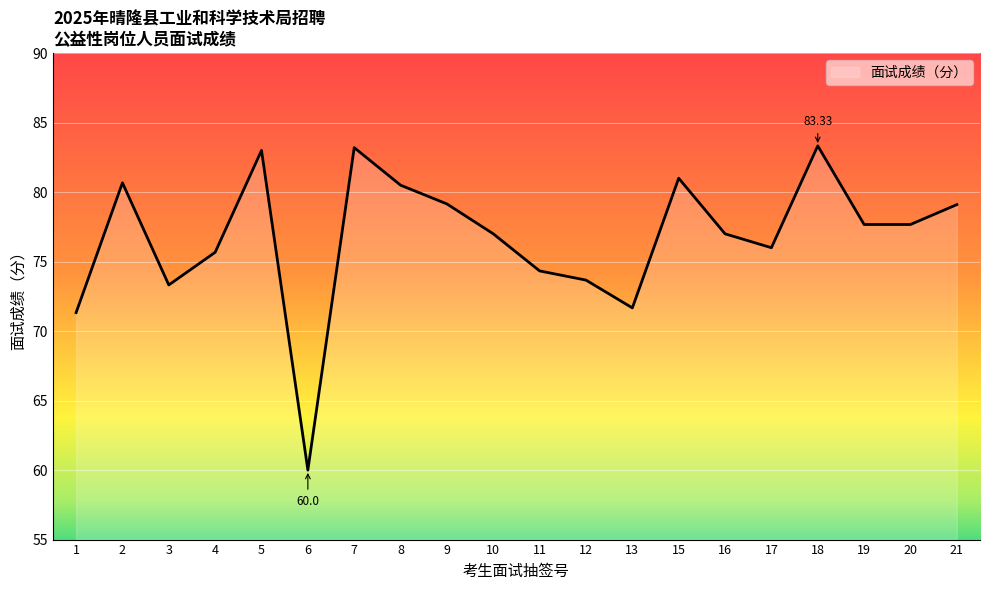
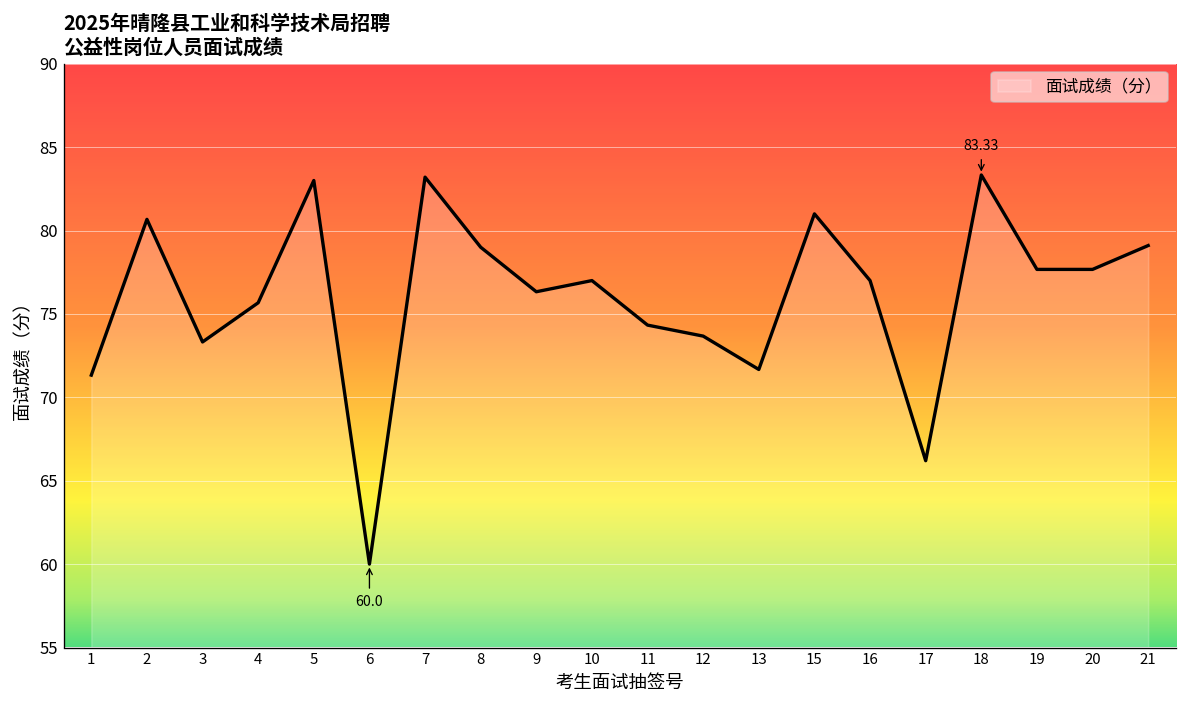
8: 80.5 -> 79.0
9: 79.2 -> 76.3
17: 76.0 -> 66.2
